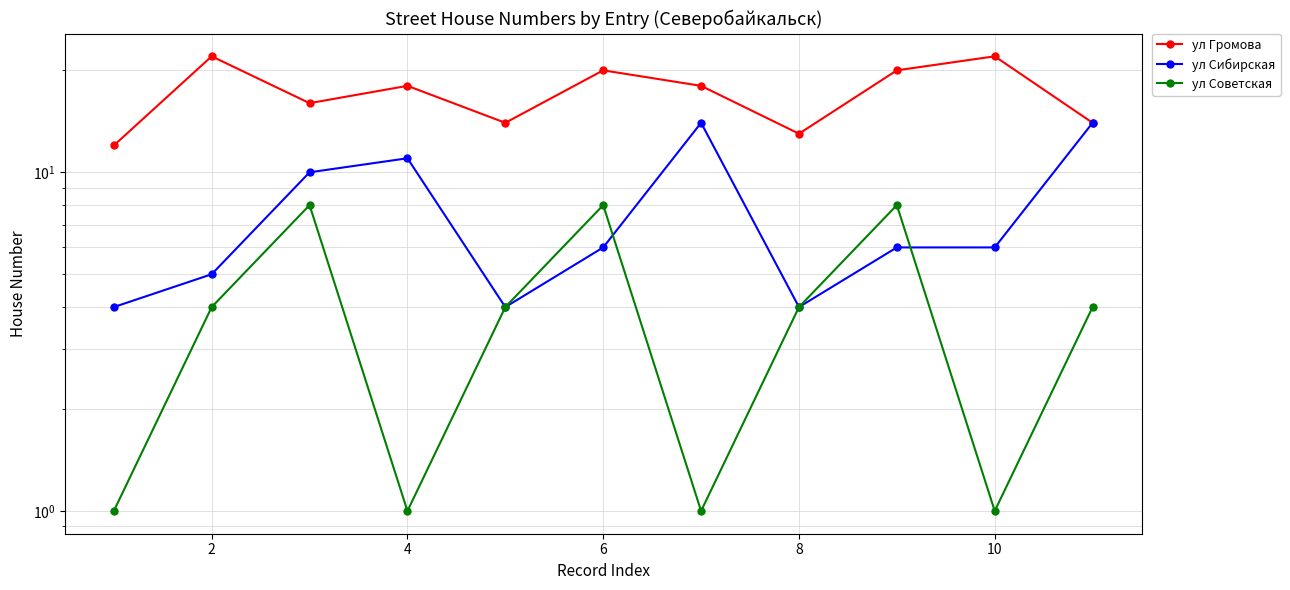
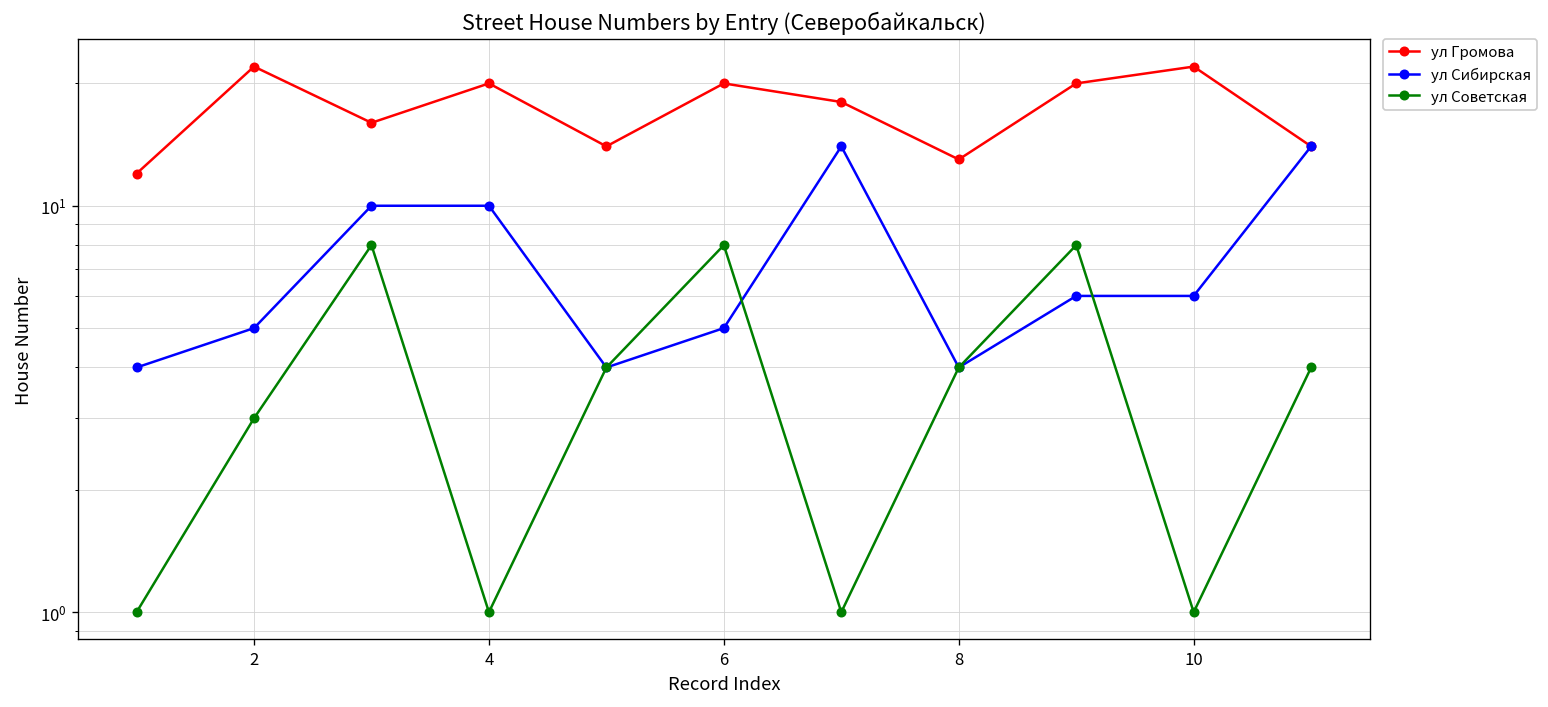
ул Советская, 2: 4 -> 3
ул Громова, 4: 18 -> 20
ул Сибирская, 4: 11 -> 10
ул Сибирская, 6: 6 -> 5
